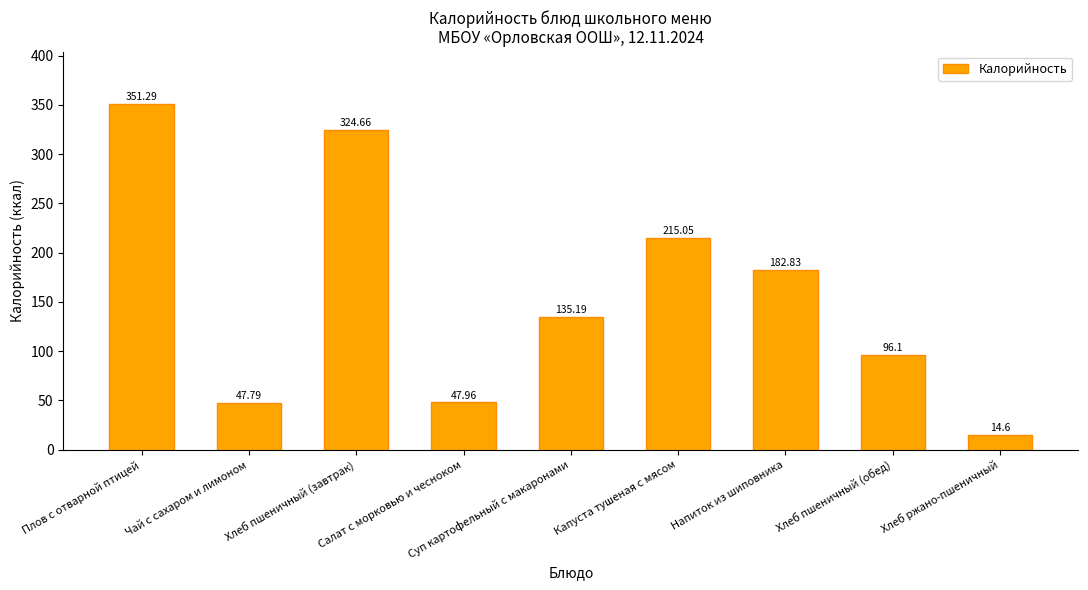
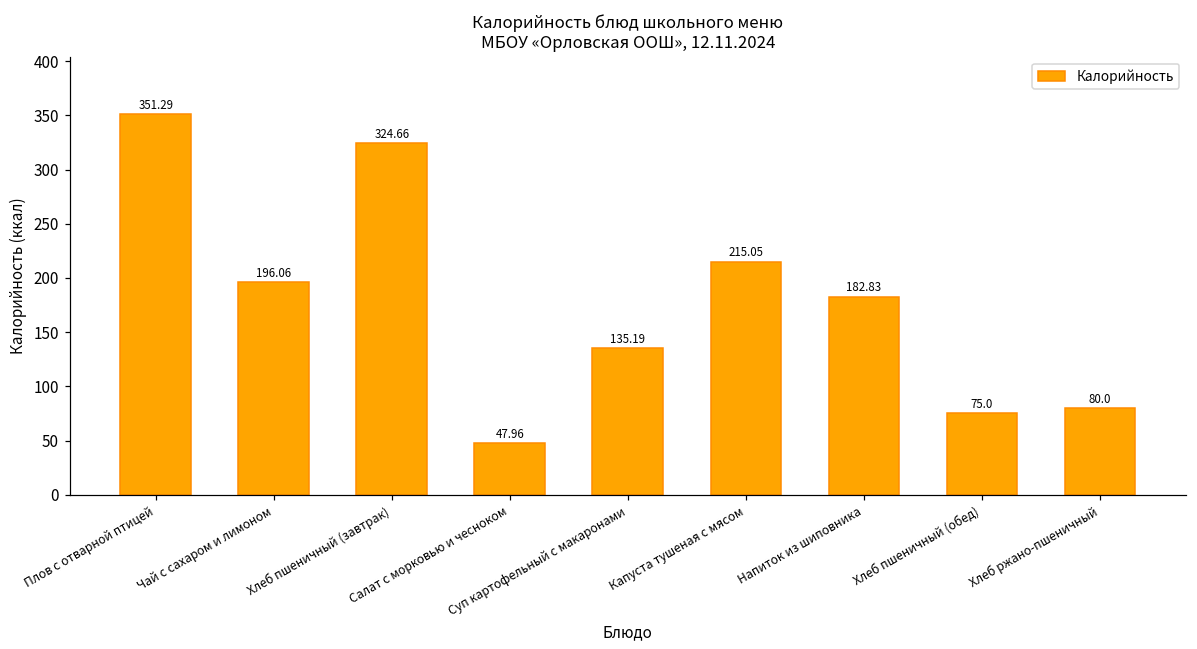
Чай с сахаром и лимоном: 47.79 -> 196.06
Хлеб пшеничный (обед): 96.1 -> 75.0
Хлеб ржано-пшеничный: 14.6 -> 80.0
